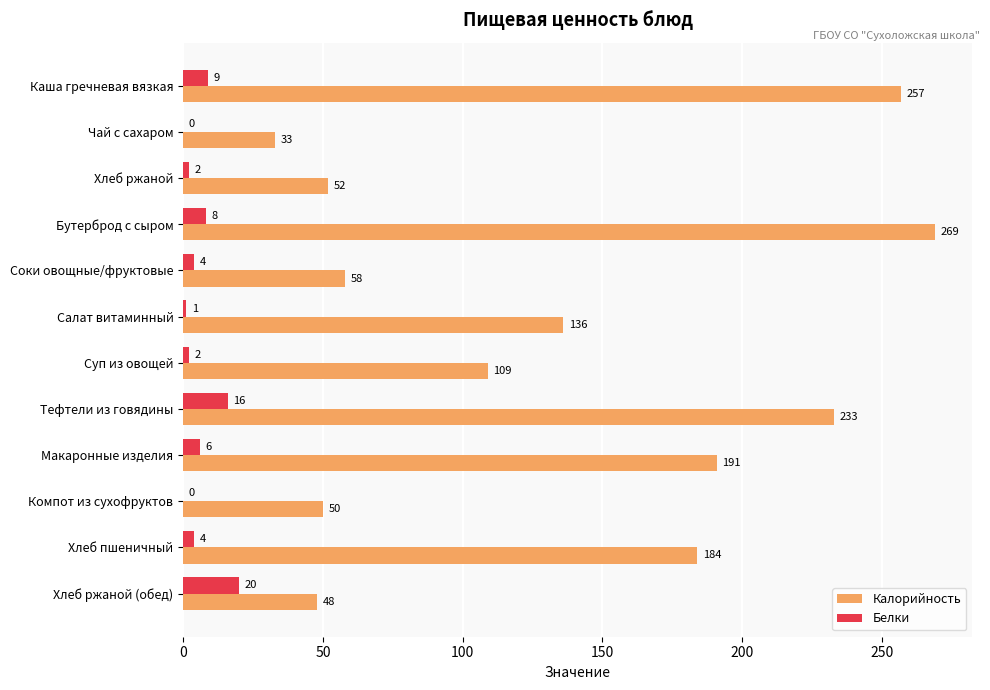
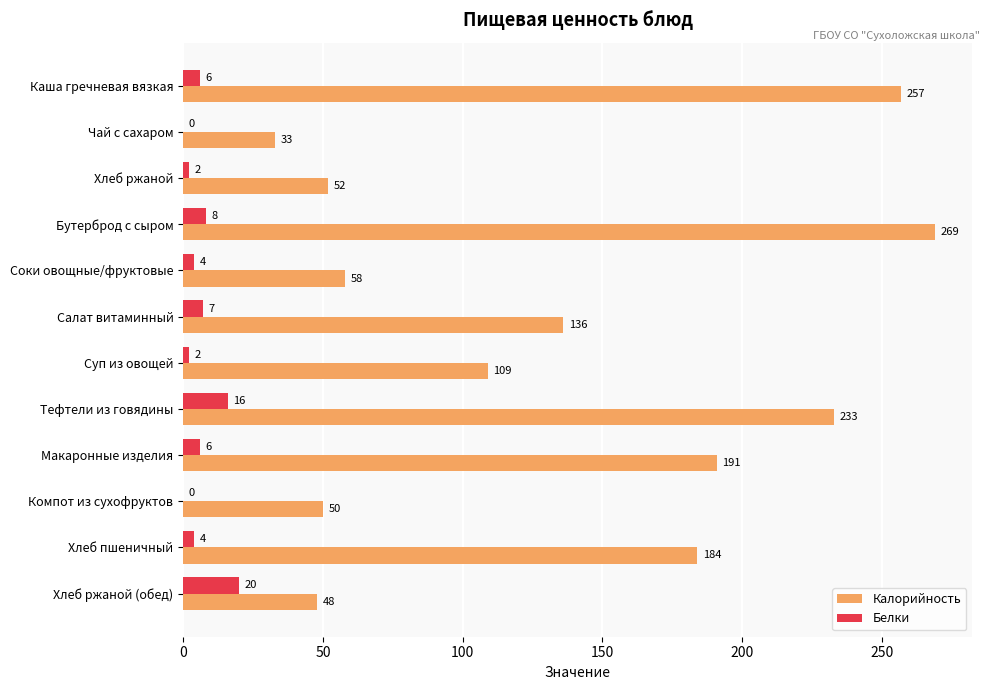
Белки, Каша гречневая вязкая: 9 -> 6
Белки, Салат витаминный: 1 -> 7
